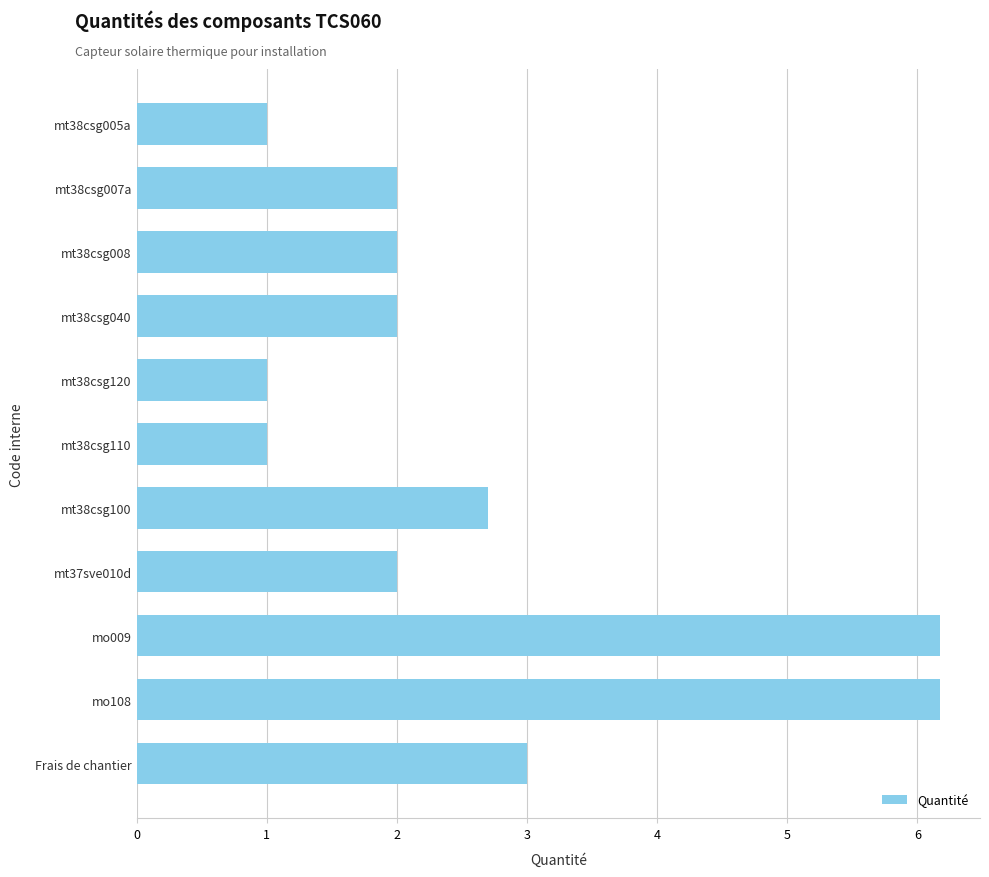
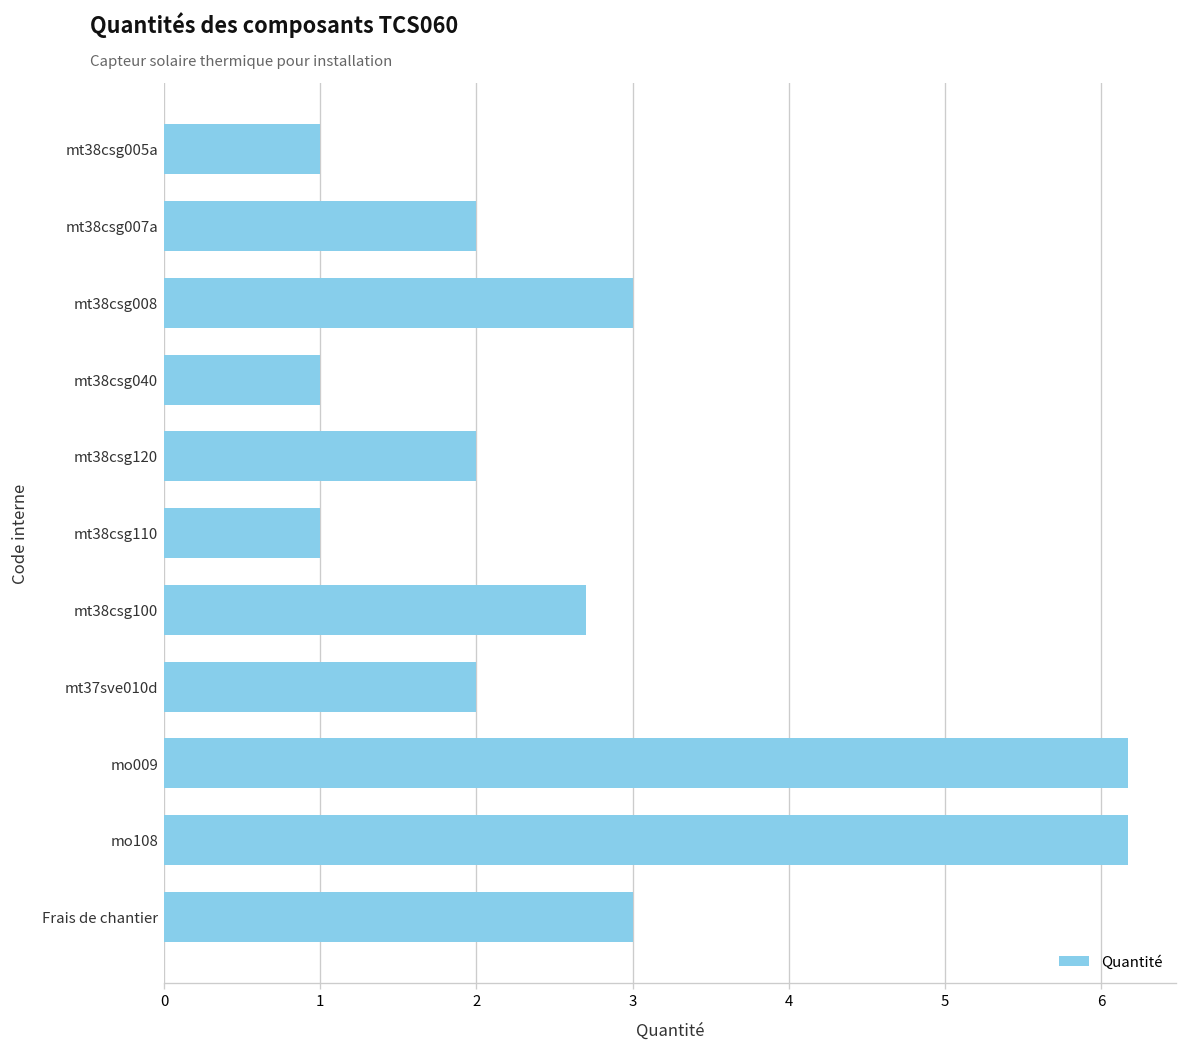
mt38csg008: 2 -> 3
mt38csg040: 2 -> 1
mt38csg120: 1 -> 2
